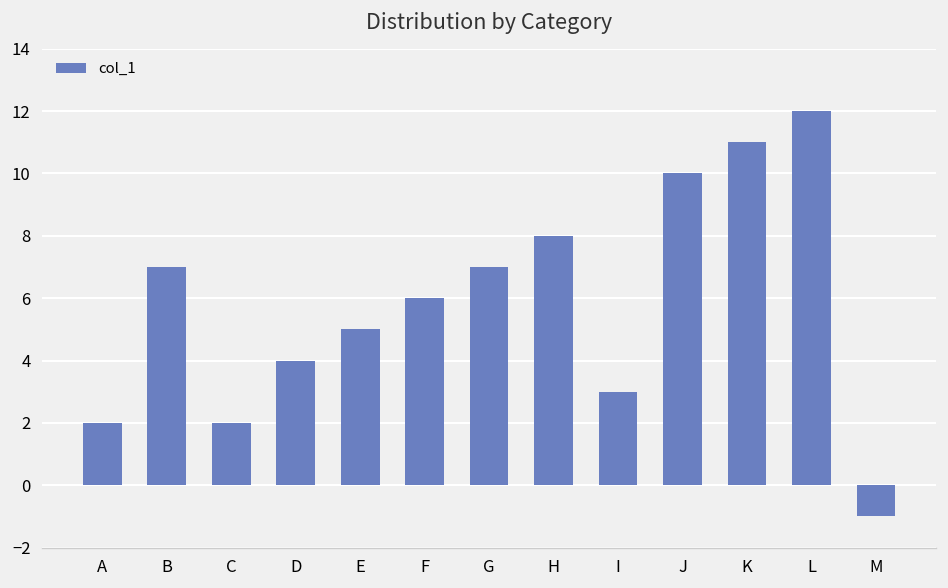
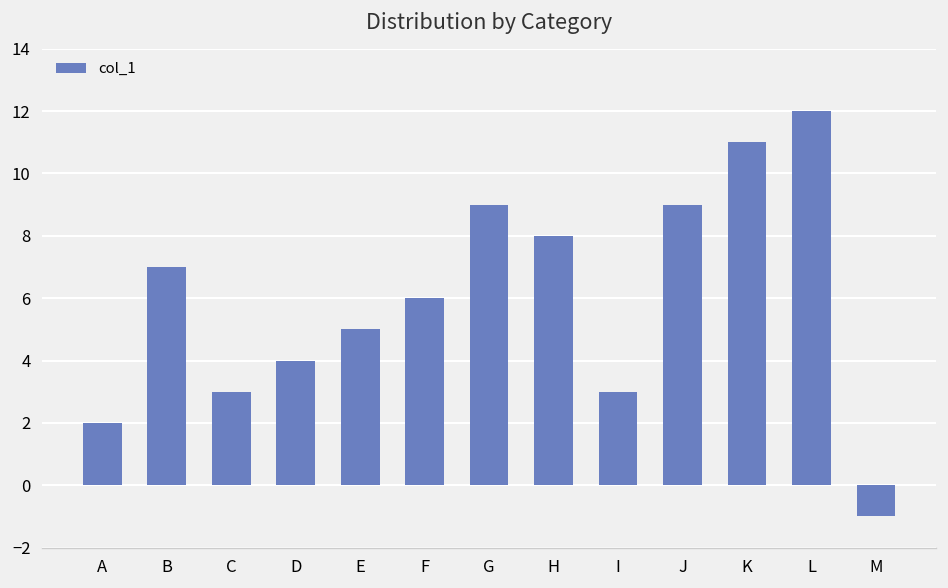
C: 2 -> 3
G: 7 -> 9
J: 10 -> 9
